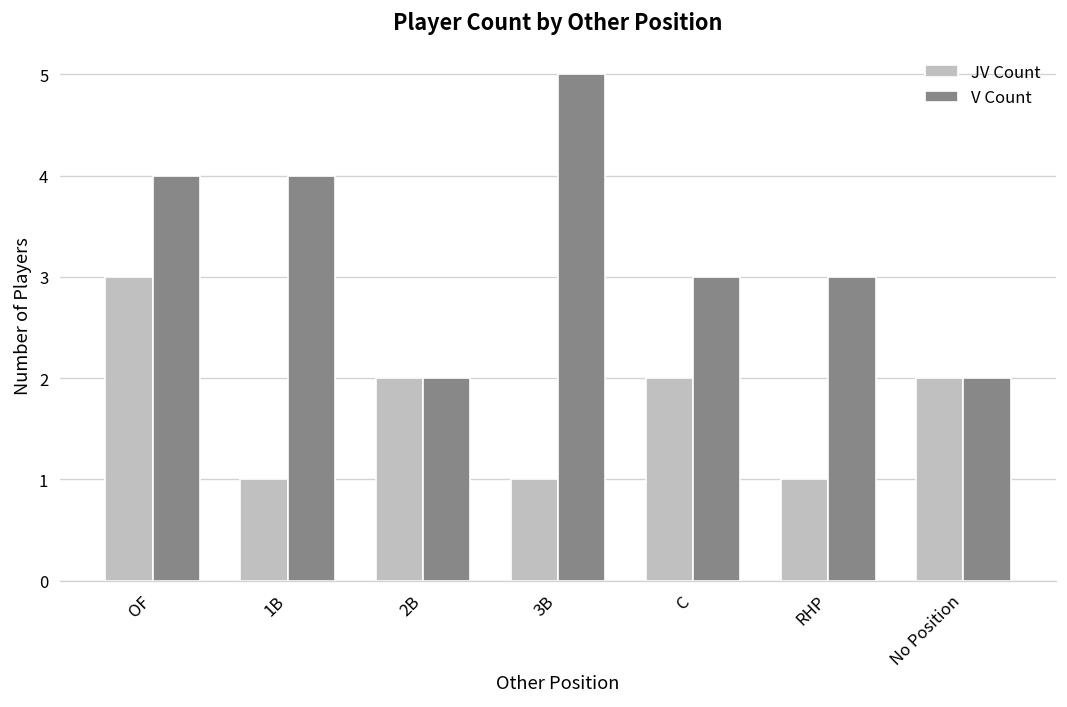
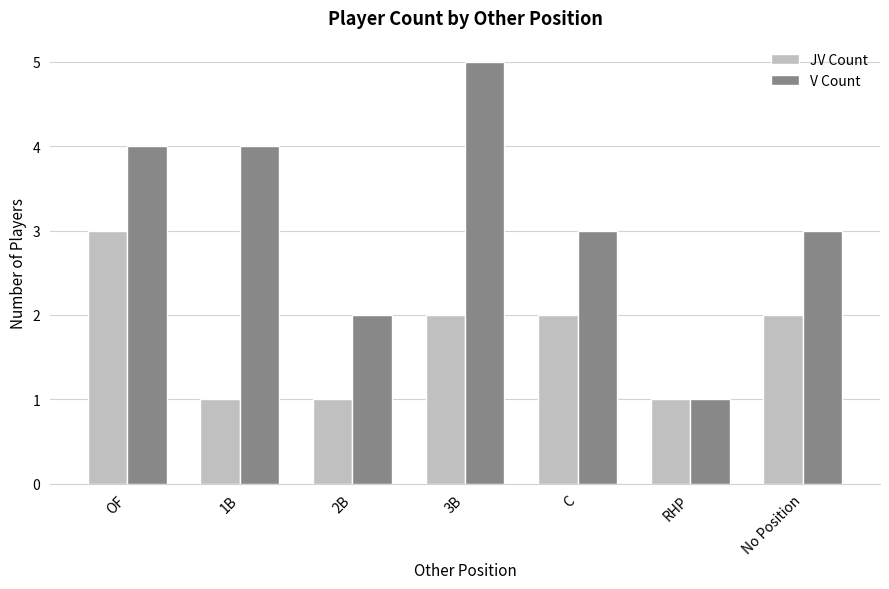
JV Count, 2B: 2 -> 1
JV Count, 3B: 1 -> 2
V Count, RHP: 3 -> 1
V Count, No Position: 2 -> 3
